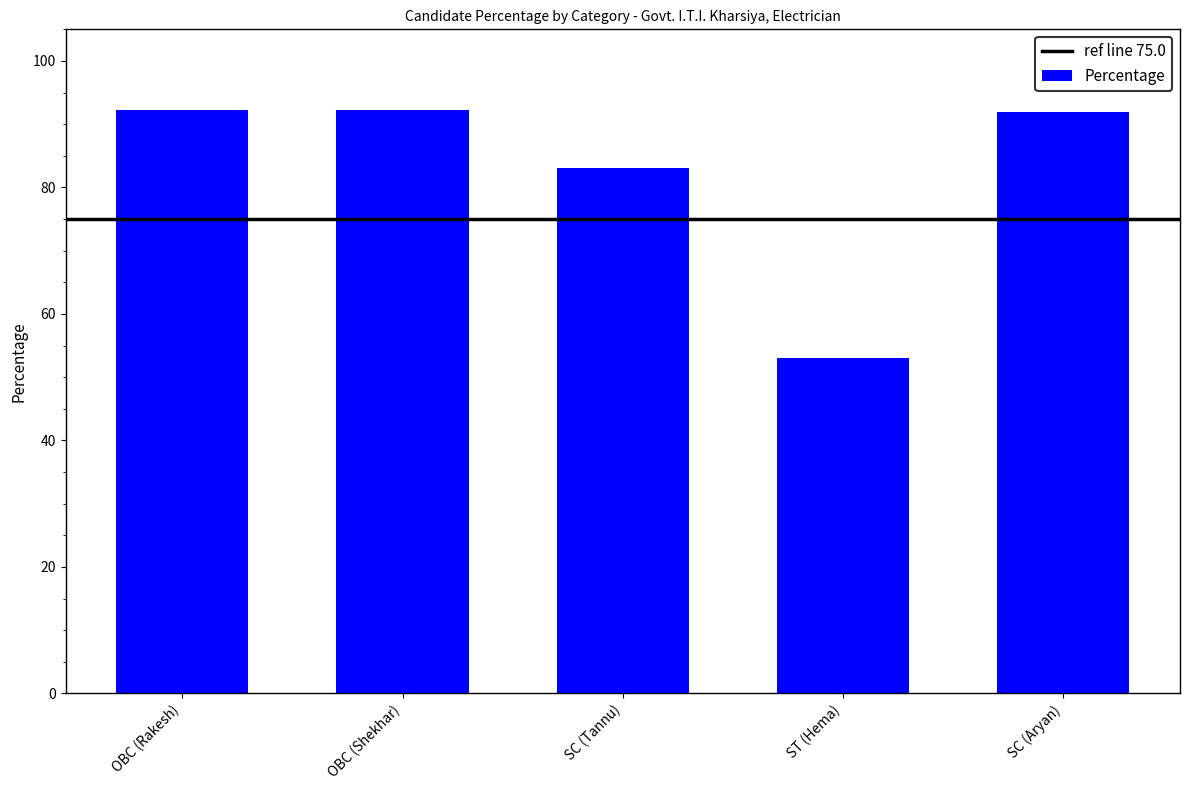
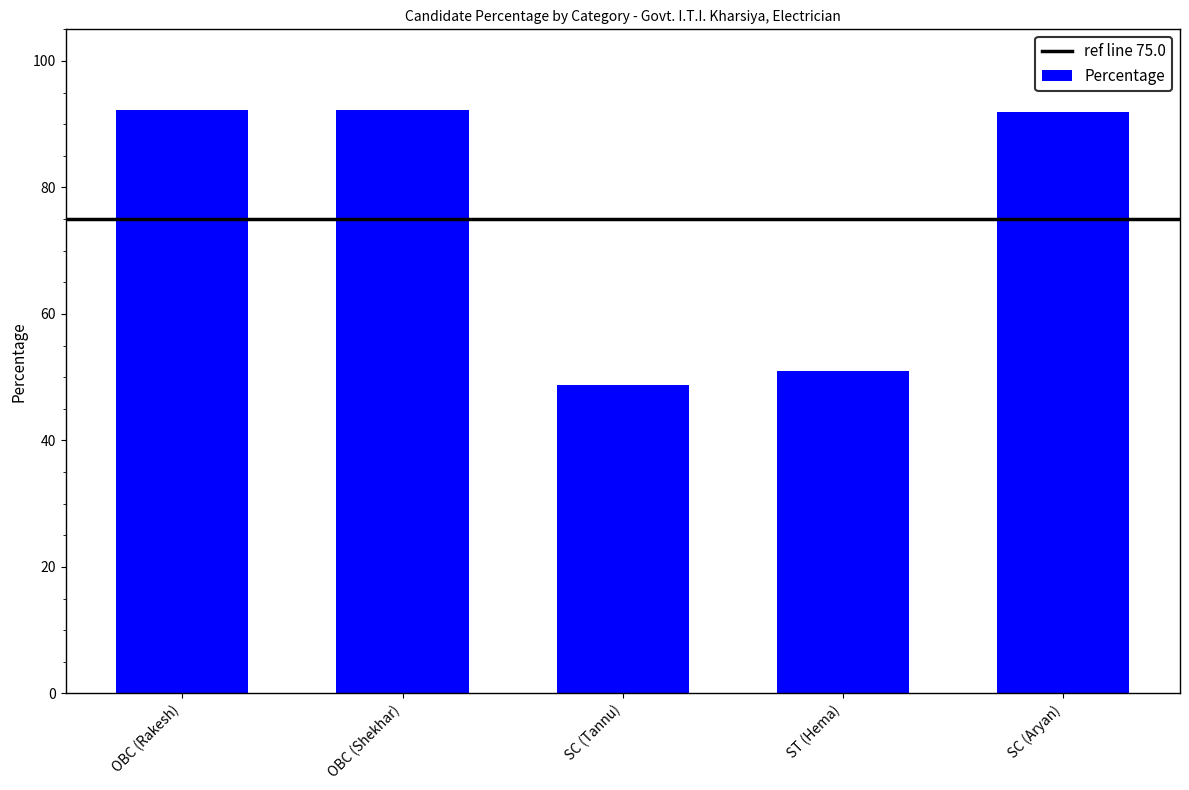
SC (Tannu): 83 -> 49
ST (Hema): 53 -> 51
